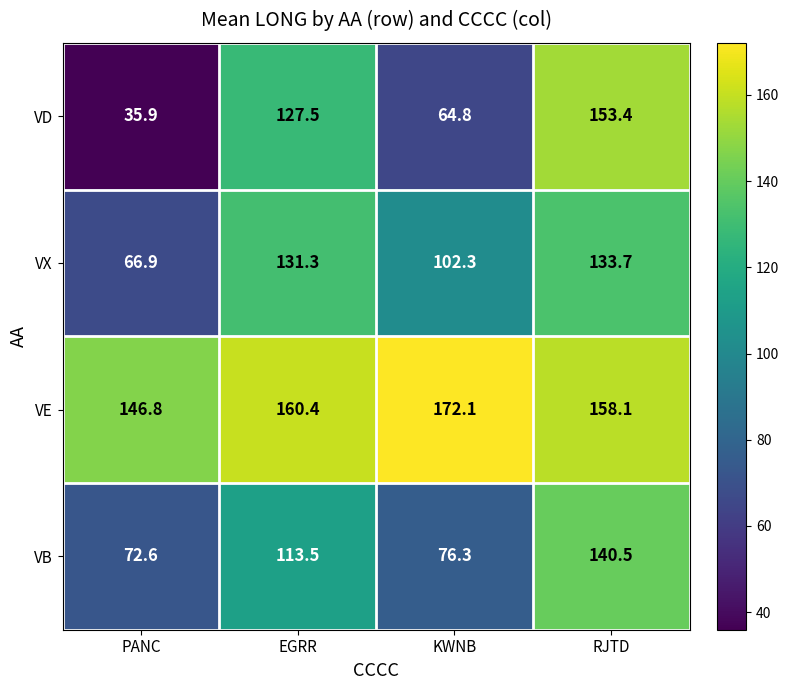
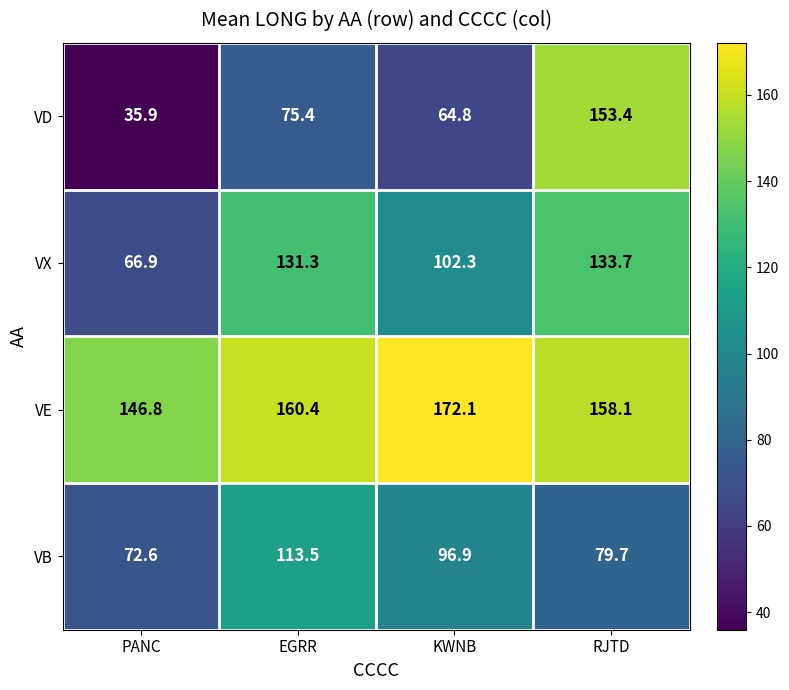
VD, EGRR: 127.5 -> 75.4
VB, KWNB: 76.3 -> 96.9
VB, RJTD: 140.5 -> 79.7
